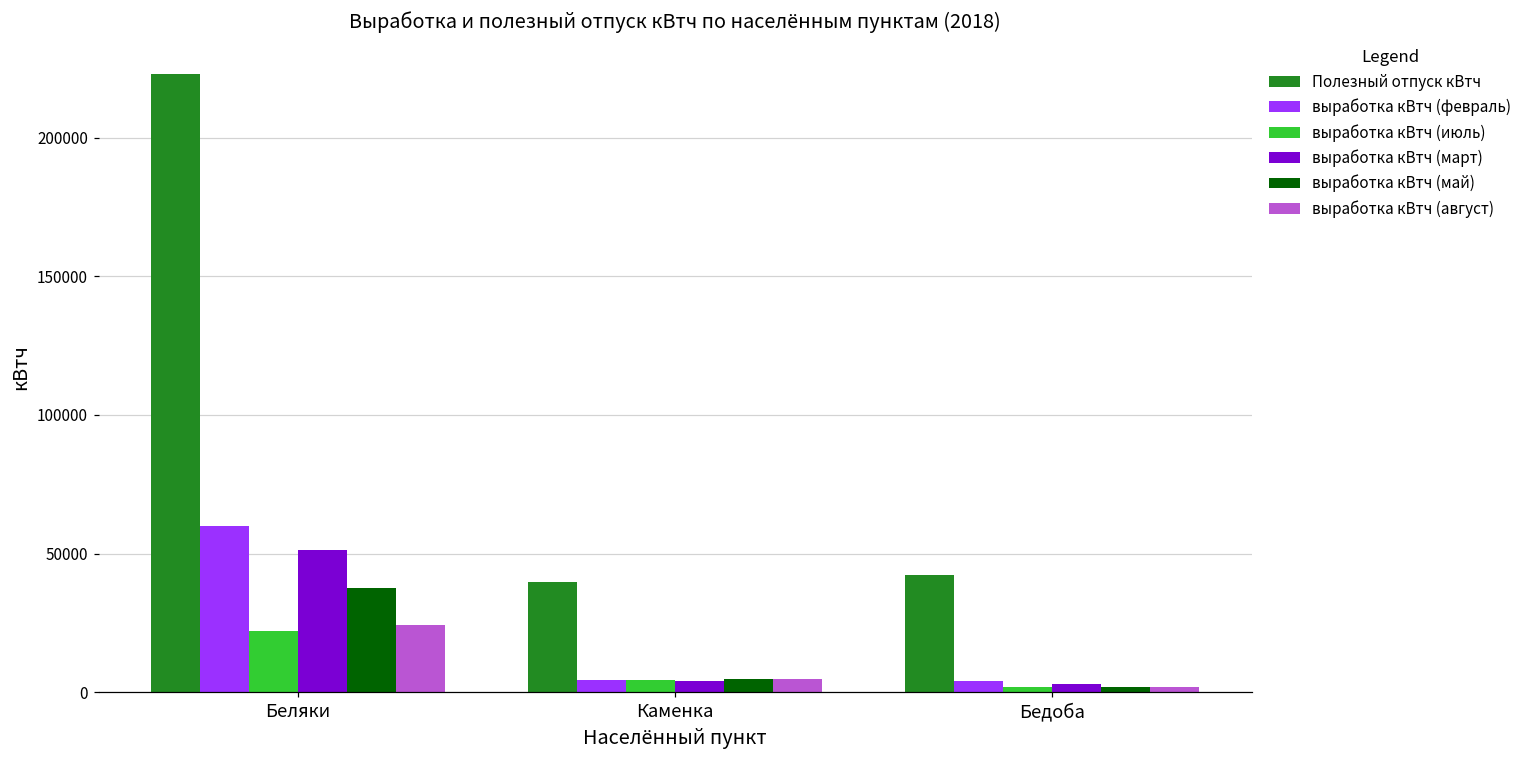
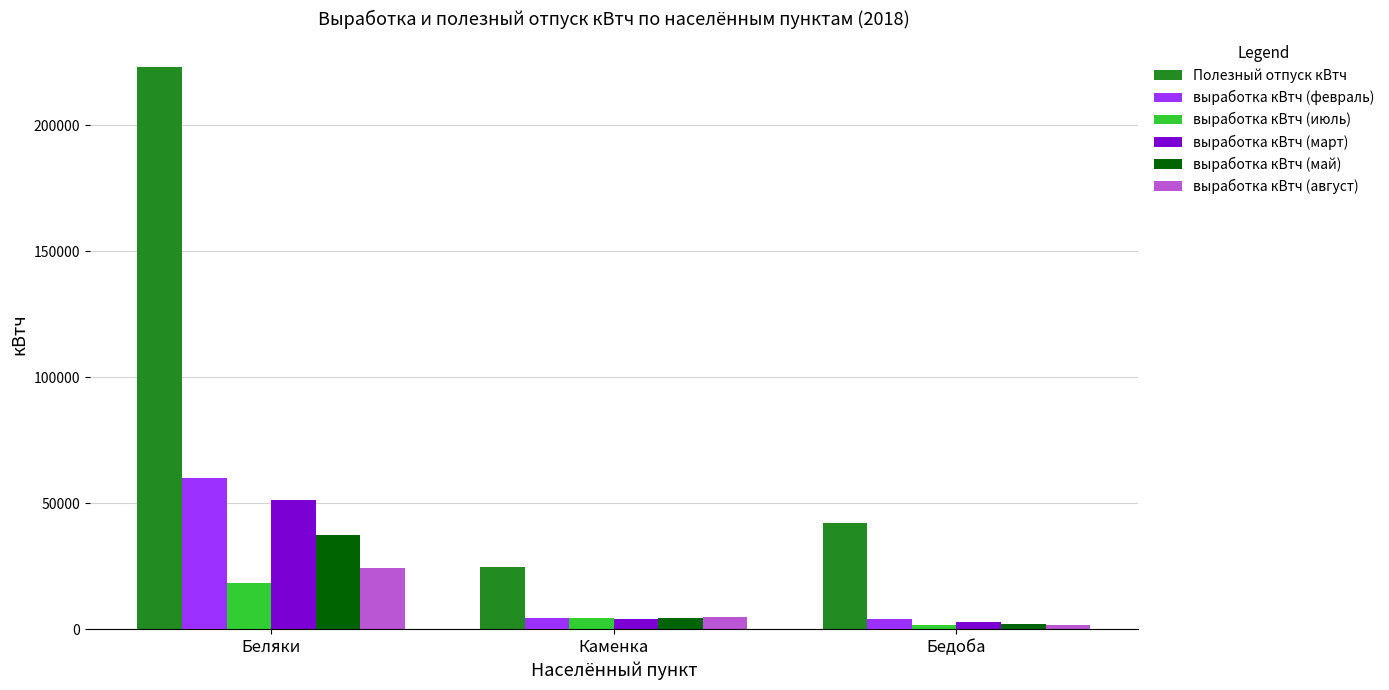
выработка кВтч (июль), Беляки: 22000 -> 18000
Полезный отпуск кВтч, Каменка: 40000 -> 25000
